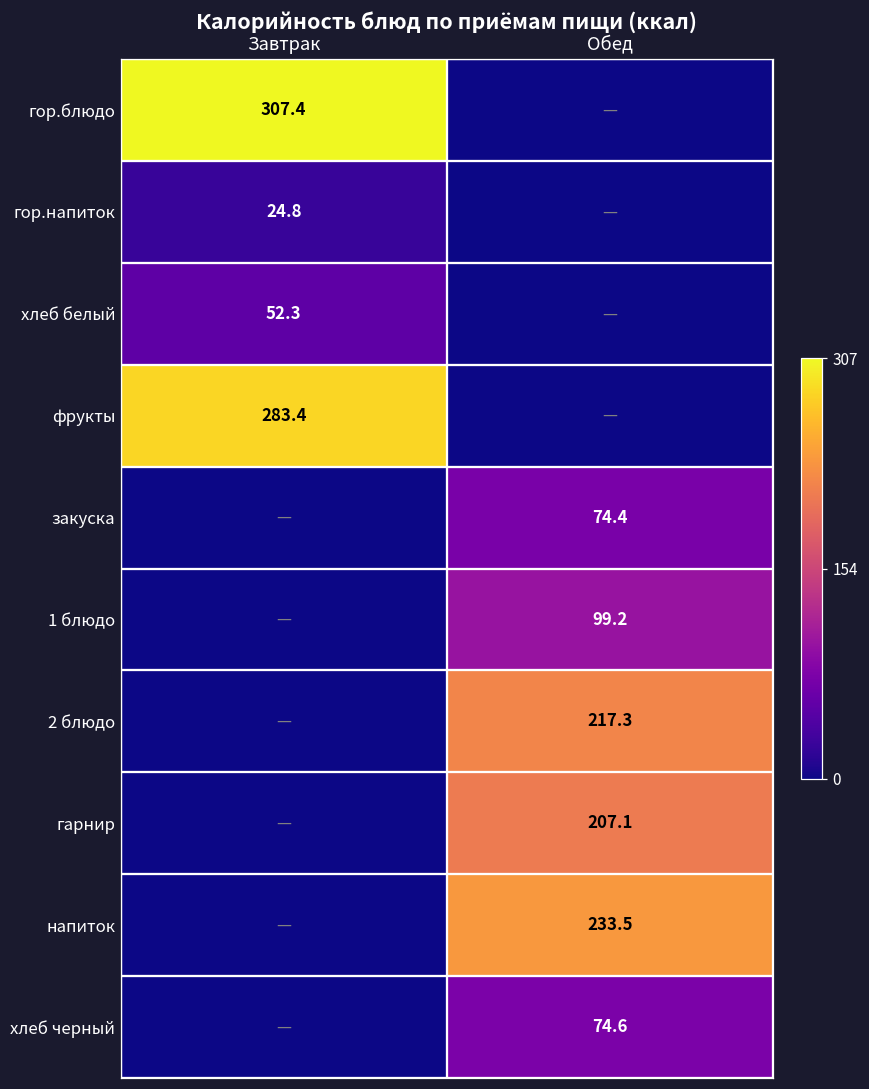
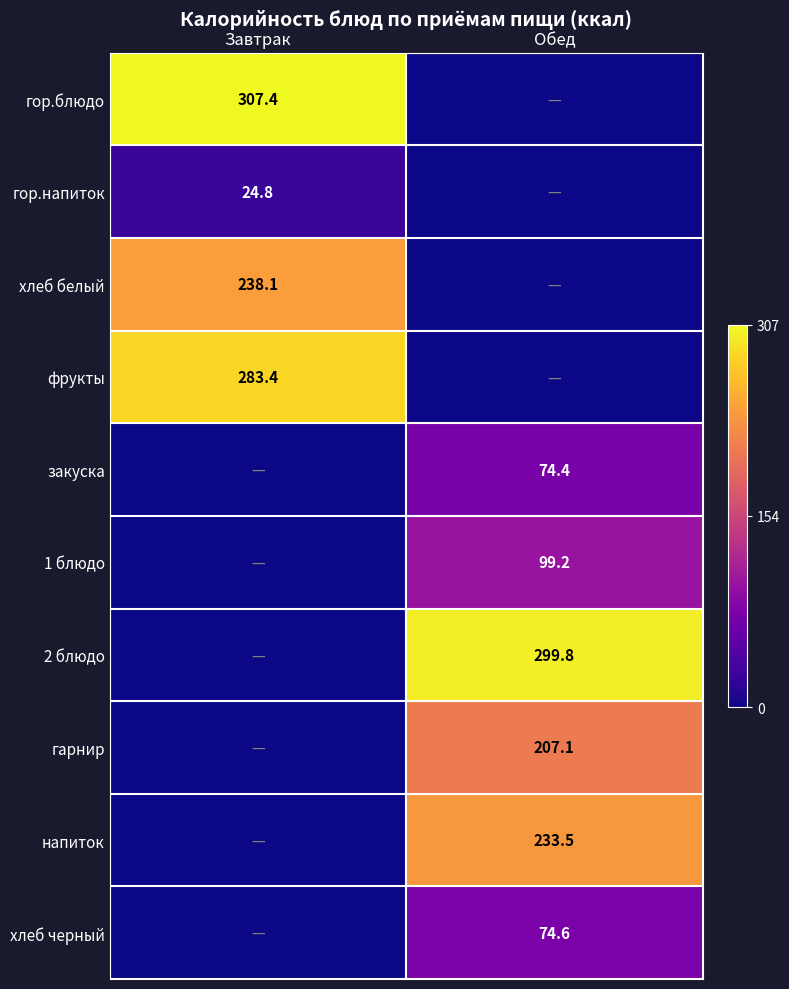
хлеб белый, Завтрак: 52.3 -> 238.1
2 блюдо, Обед: 217.3 -> 299.8
